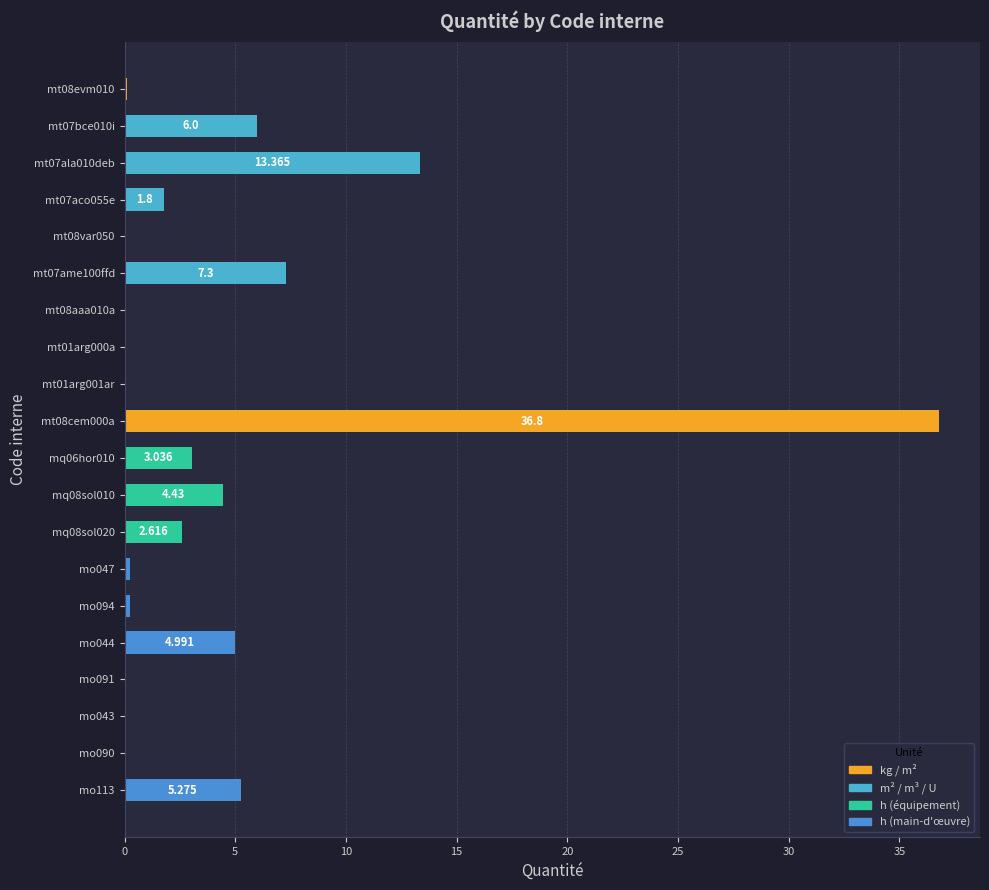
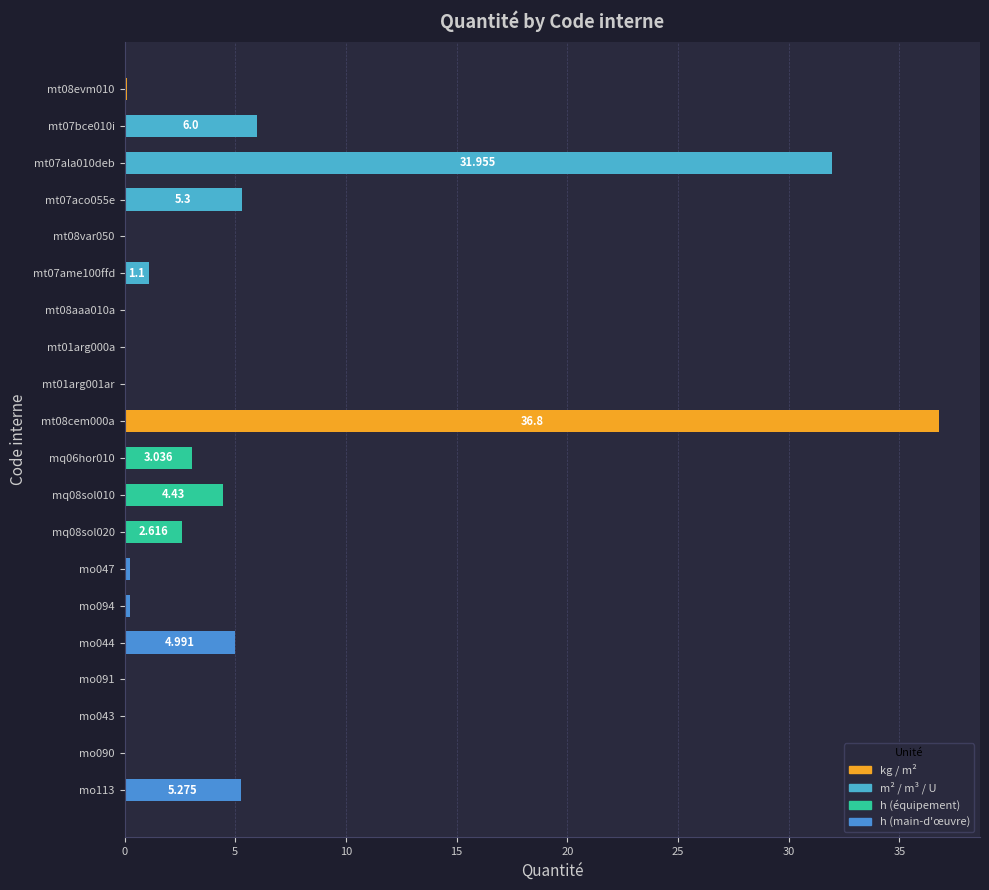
mt07ala010deb: 13.365 -> 31.955
mt07aco055e: 1.8 -> 5.3
mt07ame100ffd: 7.3 -> 1.1
